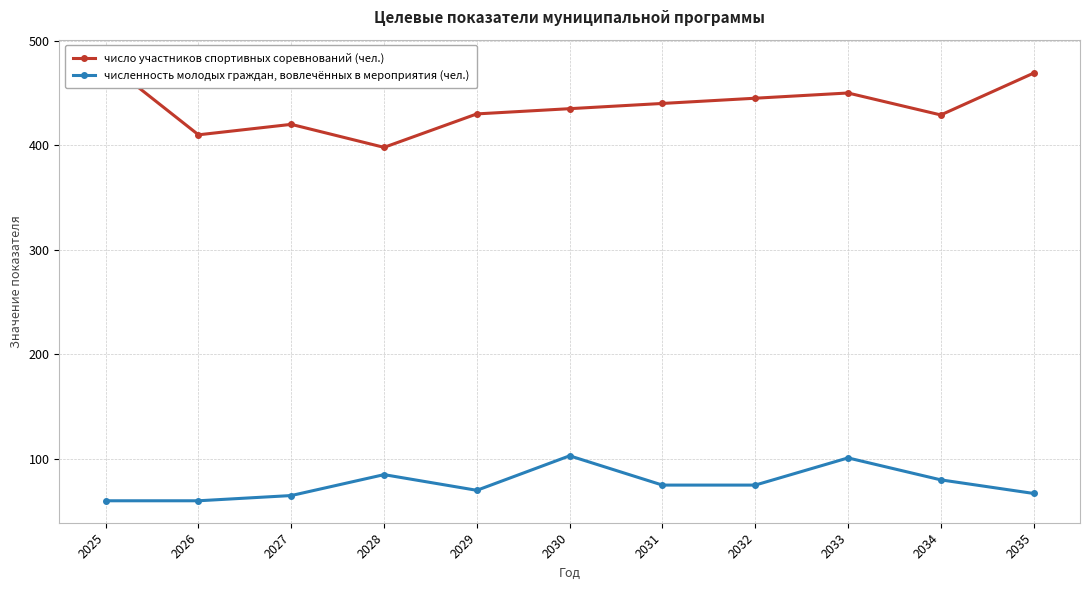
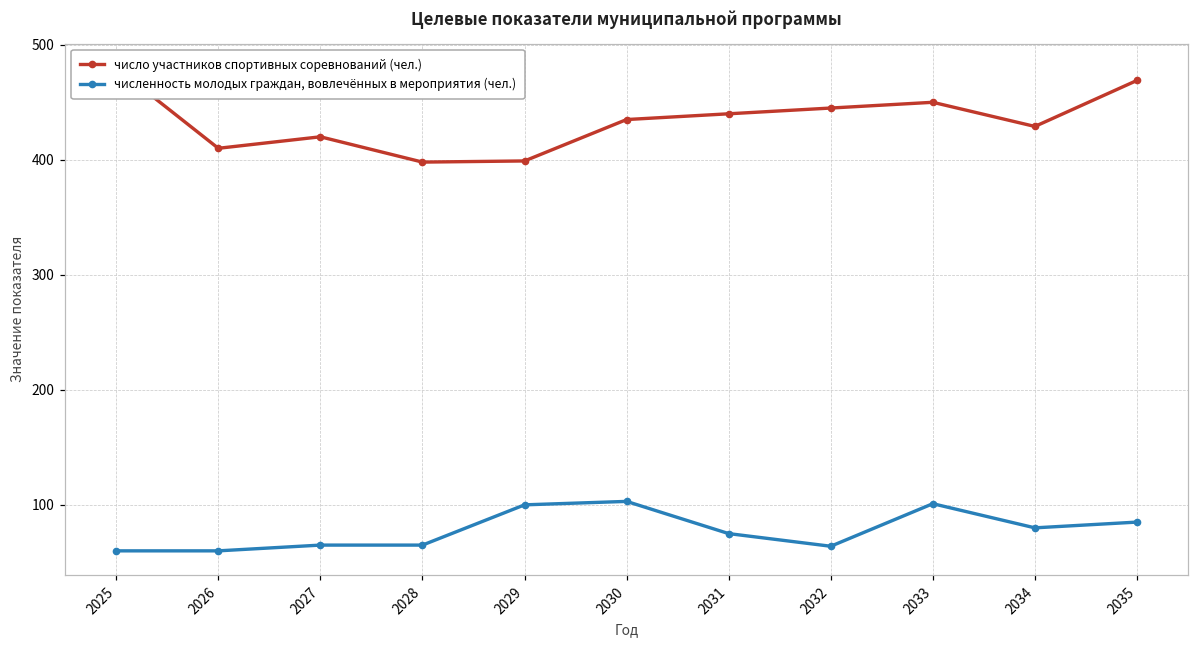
численность молодых граждан, вовлечённых в мероприятия (чел.), 2028: 85 -> 65
число участников спортивных соревнований (чел.), 2029: 430 -> 399
численность молодых граждан, вовлечённых в мероприятия (чел.), 2029: 70 -> 100
численность молодых граждан, вовлечённых в мероприятия (чел.), 2032: 75 -> 64
численность молодых граждан, вовлечённых в мероприятия (чел.), 2035: 67 -> 85
